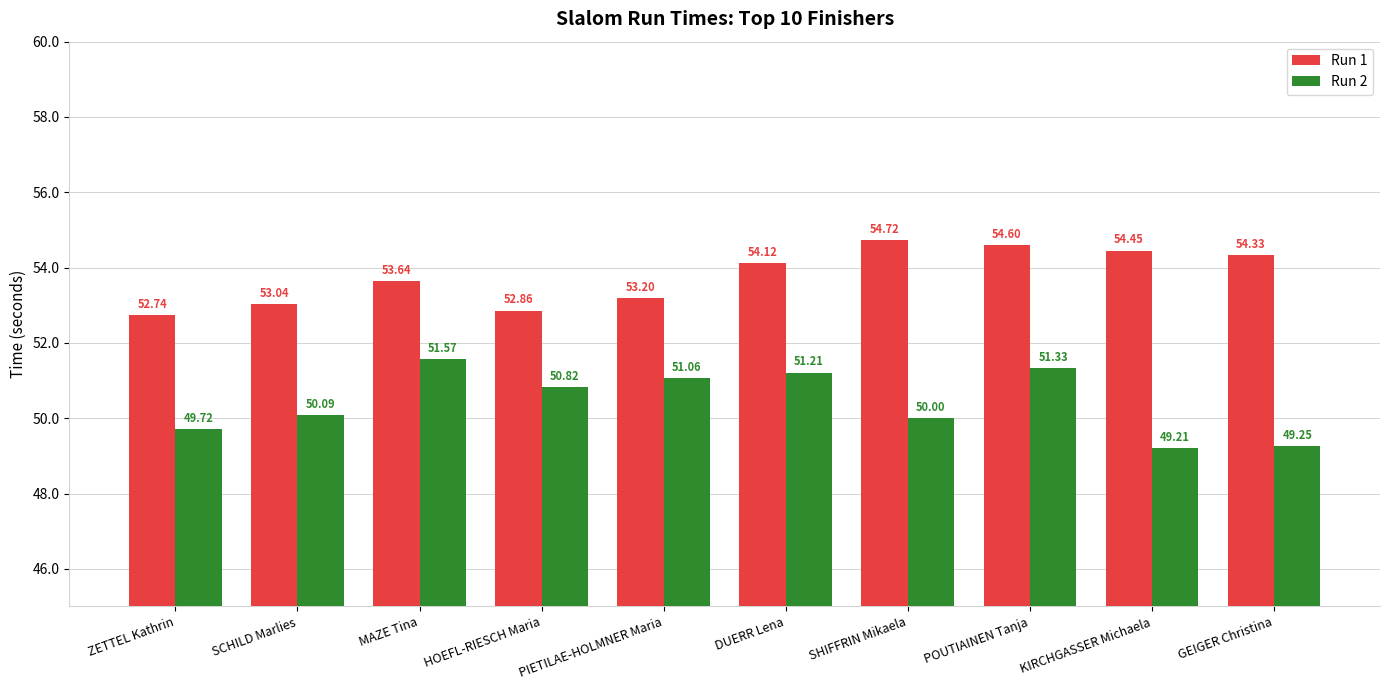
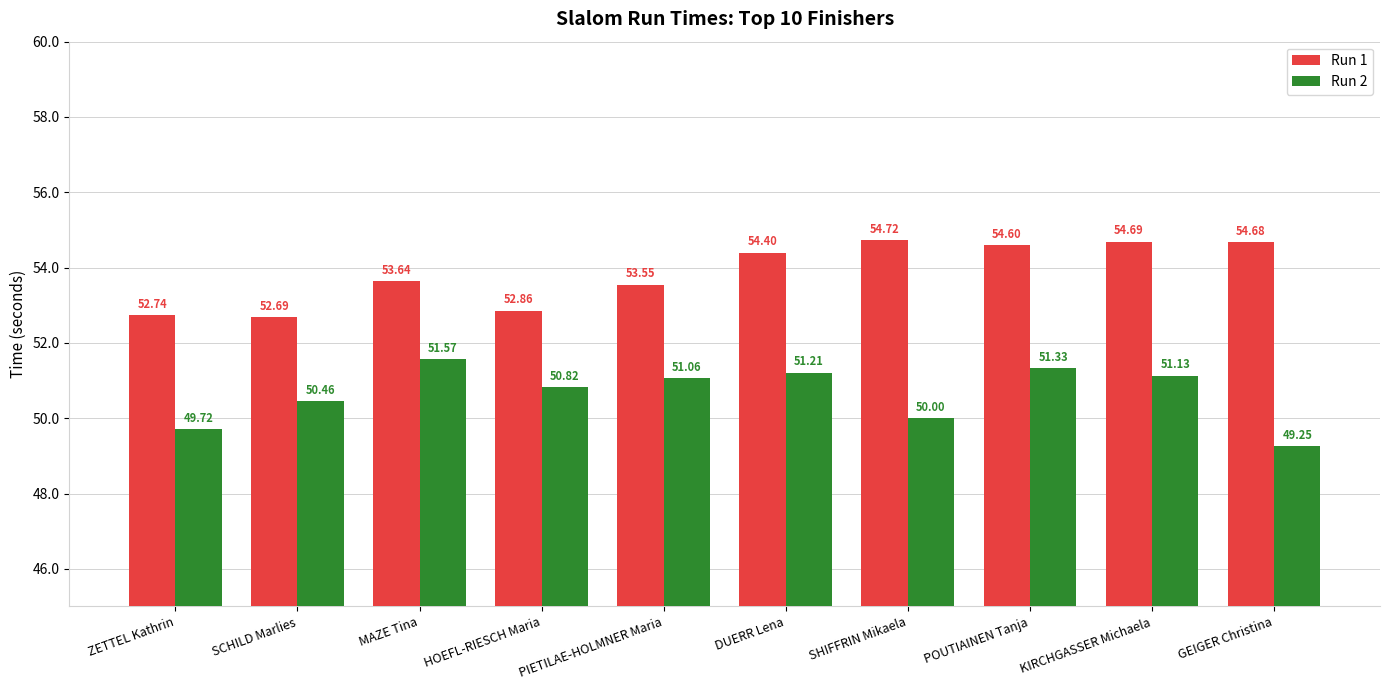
Run 1, SCHILD Marlies: 53.04 -> 52.69
Run 2, SCHILD Marlies: 50.09 -> 50.46
Run 1, PIETILAE-HOLMNER Maria: 53.20 -> 53.55
Run 1, DUERR Lena: 54.12 -> 54.40
Run 1, KIRCHGASSER Michaela: 54.45 -> 54.69
Run 2, KIRCHGASSER Michaela: 49.21 -> 51.13
Run 1, GEIGER Christina: 54.33 -> 54.68
